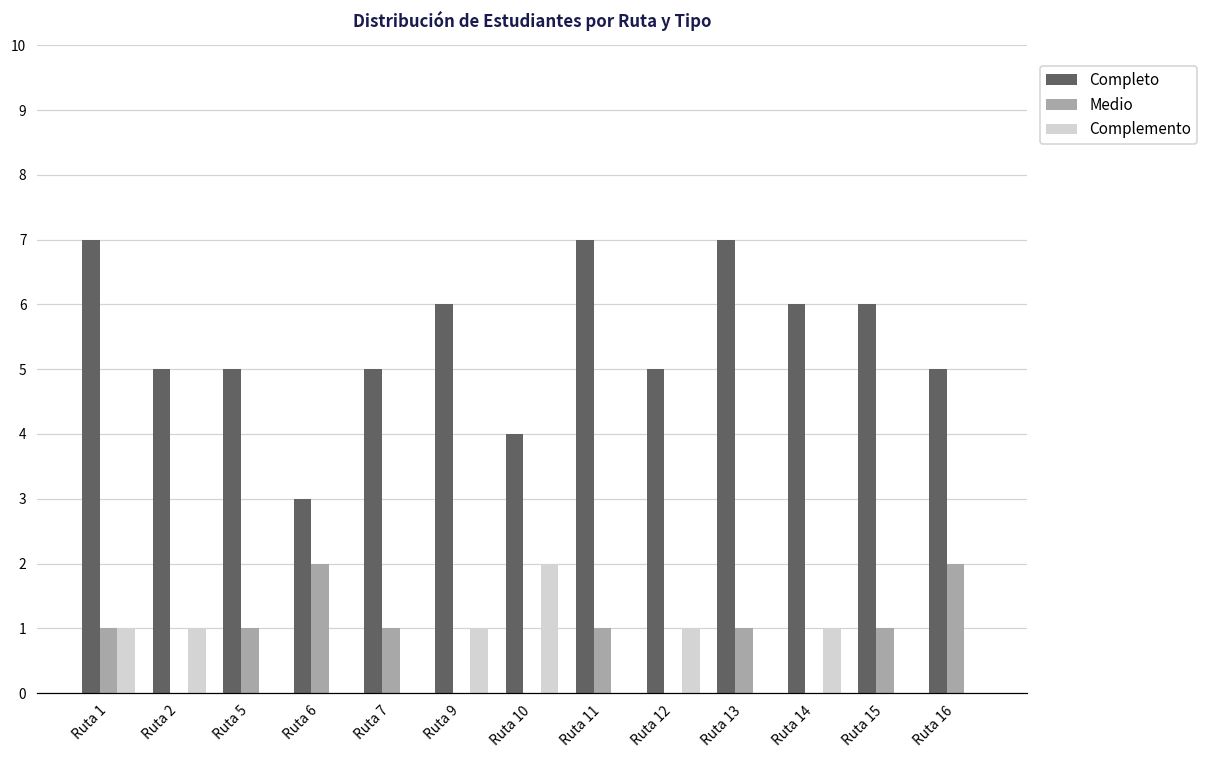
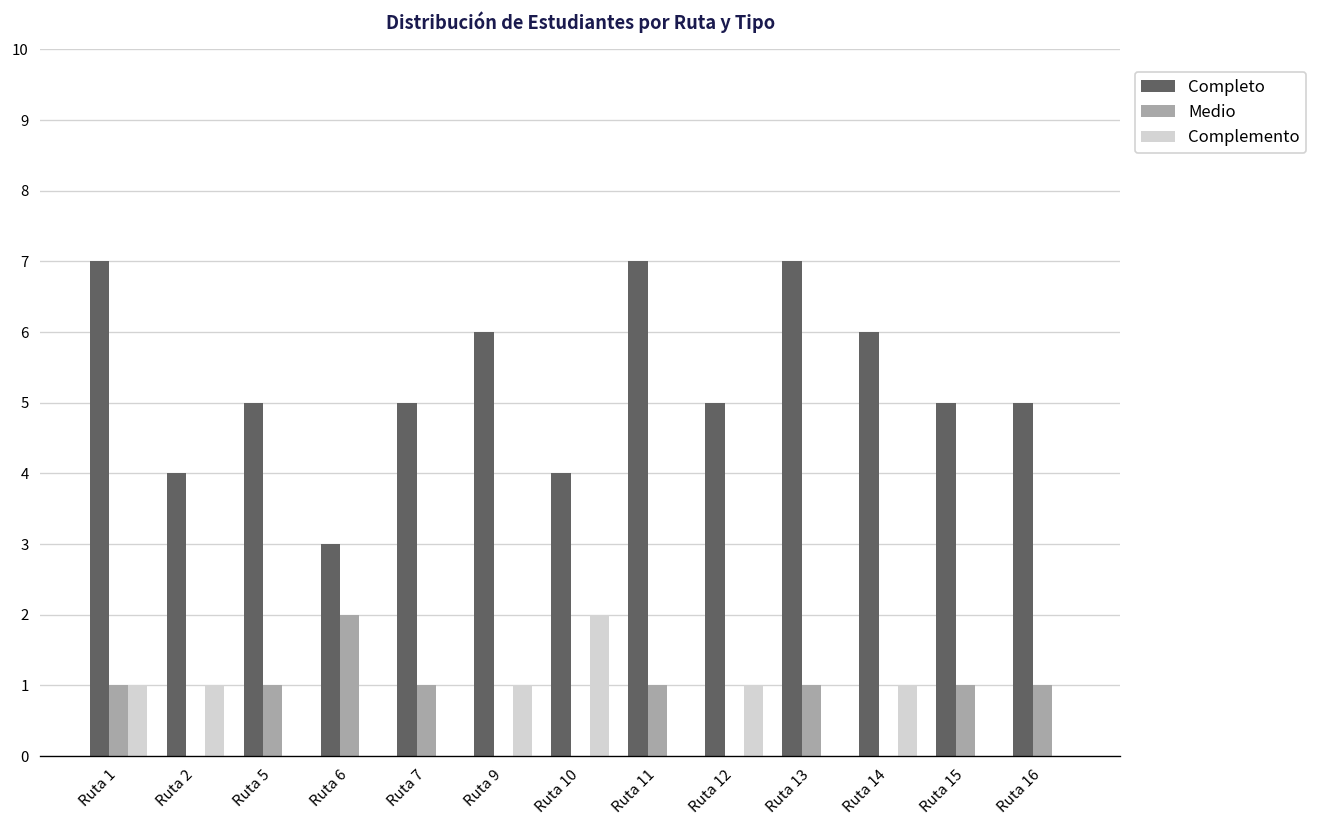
Completo, Ruta 2: 5 -> 4
Completo, Ruta 15: 6 -> 5
Medio, Ruta 16: 2 -> 1
